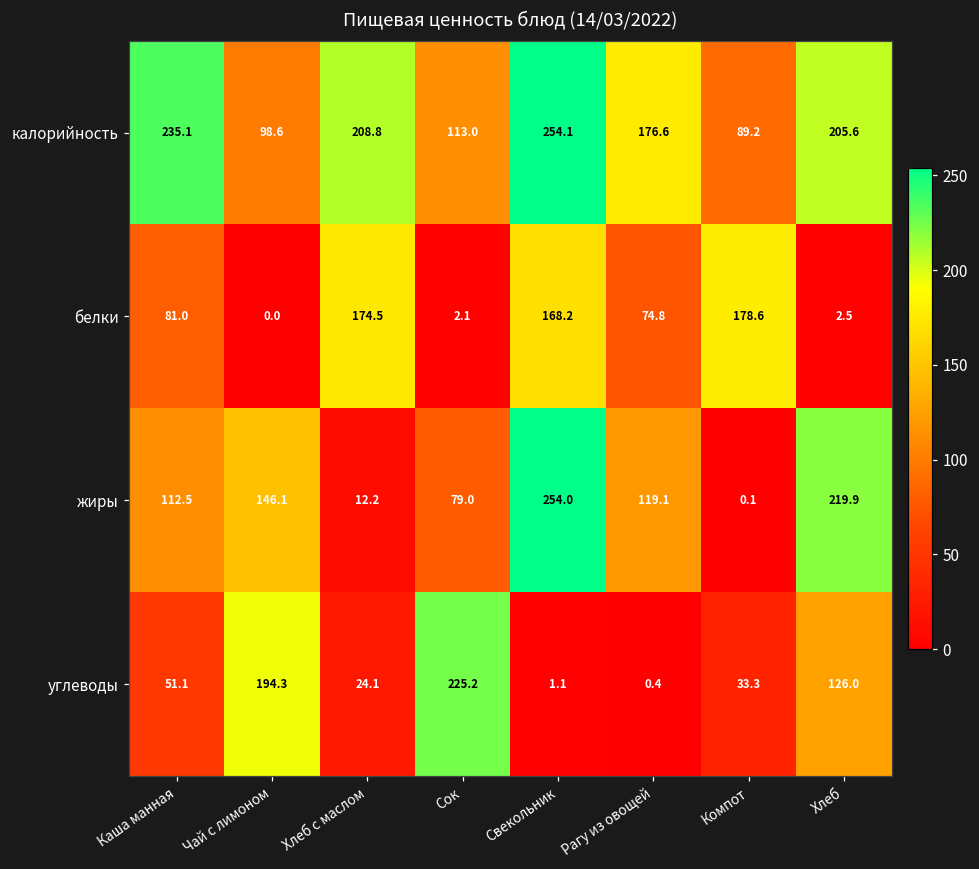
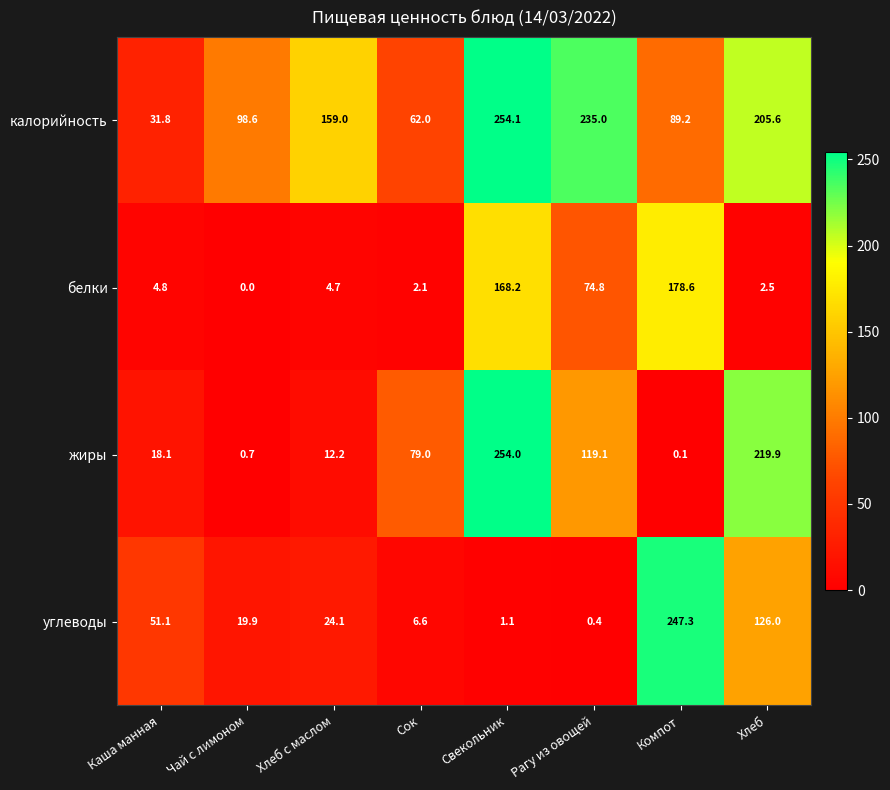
калорийность, Каша манная: 235.1 -> 31.8
калорийность, Хлеб с маслом: 208.8 -> 159.0
калорийность, Сок: 113.0 -> 62.0
калорийность, Рагу из овощей: 176.6 -> 235.0
белки, Каша манная: 81.0 -> 4.8
белки, Хлеб с маслом: 174.5 -> 4.7
жиры, Каша манная: 112.5 -> 18.1
жиры, Чай с лимоном: 146.1 -> 0.7
углеводы, Чай с лимоном: 194.3 -> 19.9
углеводы, Сок: 225.2 -> 6.6
углеводы, Компот: 33.3 -> 247.3
